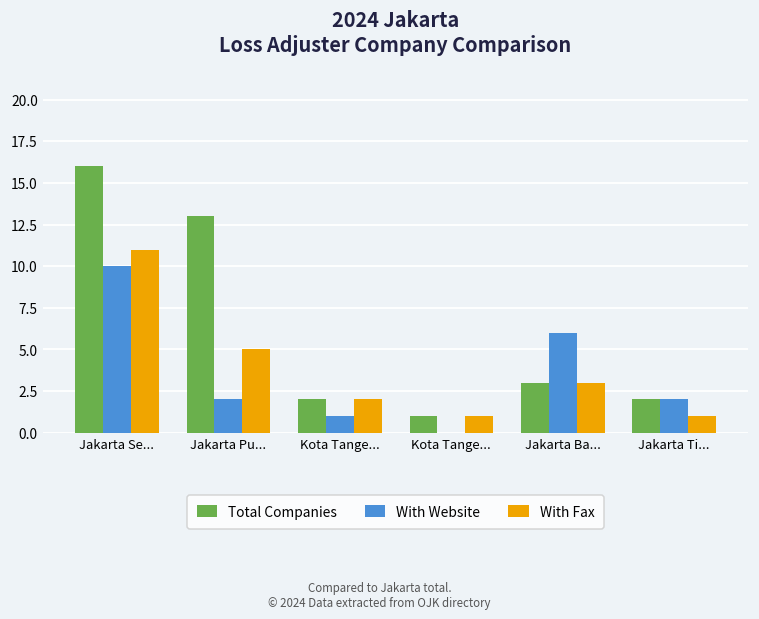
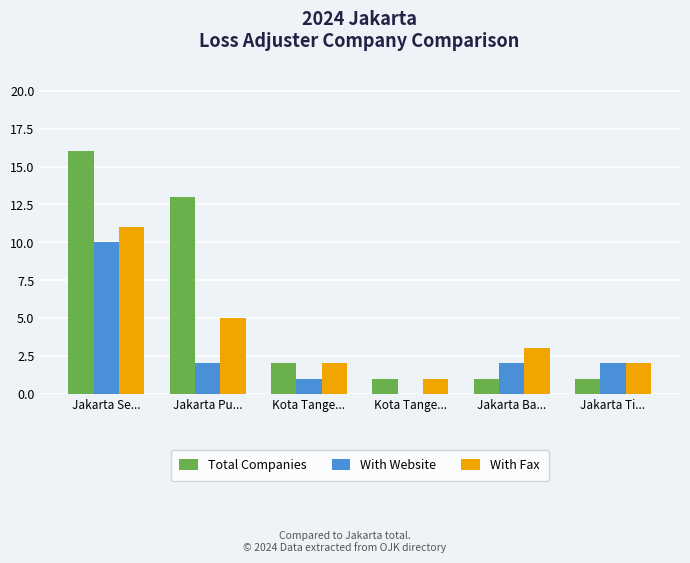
Total Companies, Jakarta Ba...: 3 -> 1
With Website, Jakarta Ba...: 6 -> 2
Total Companies, Jakarta Ti...: 2 -> 1
With Fax, Jakarta Ti...: 1 -> 2
